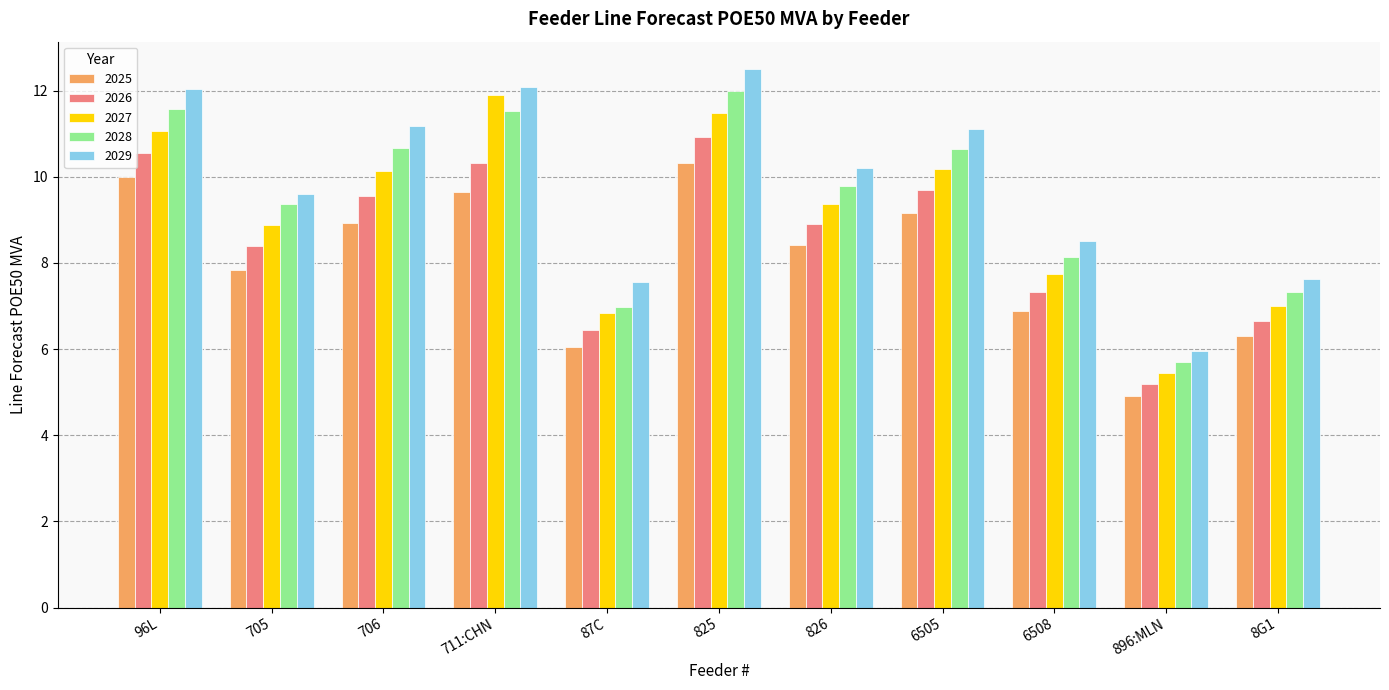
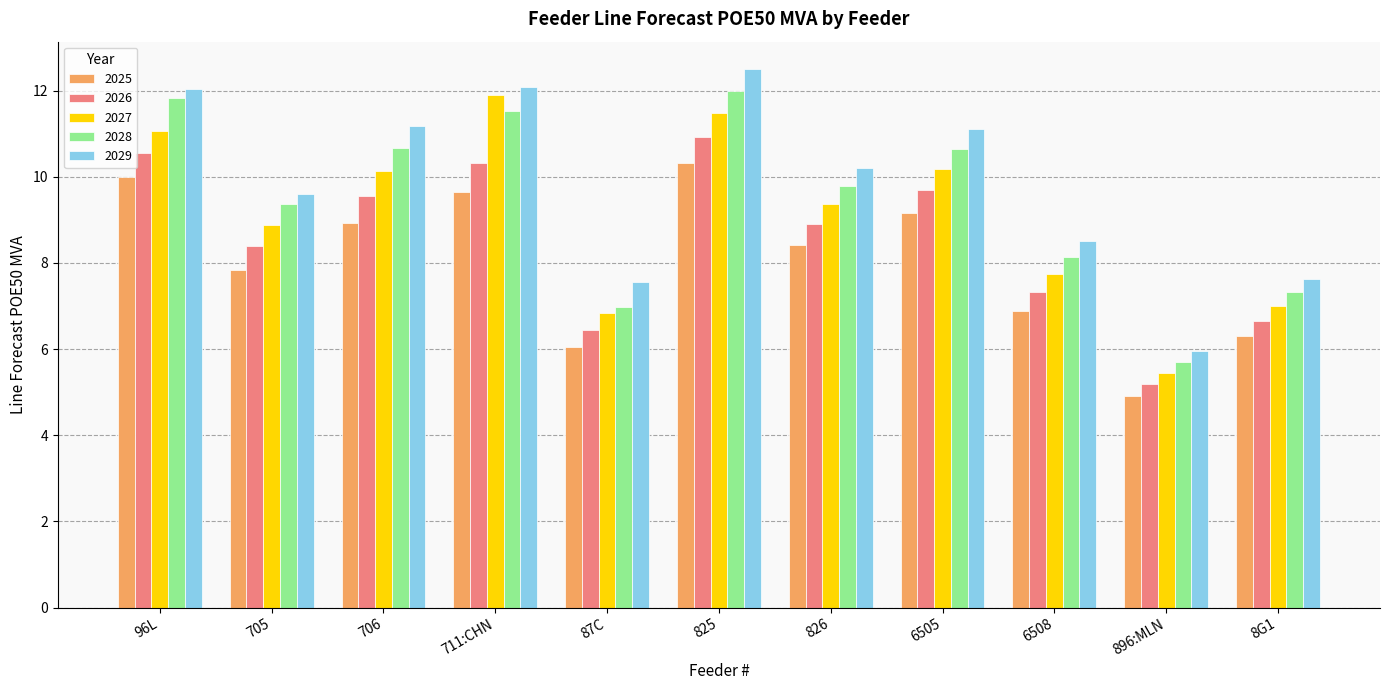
2028, 96L: 11.6 -> 11.8
